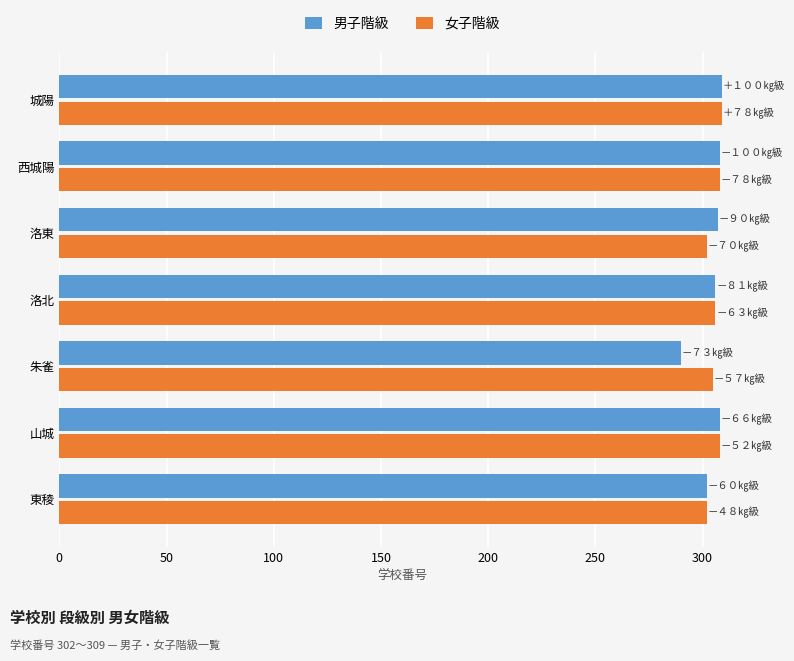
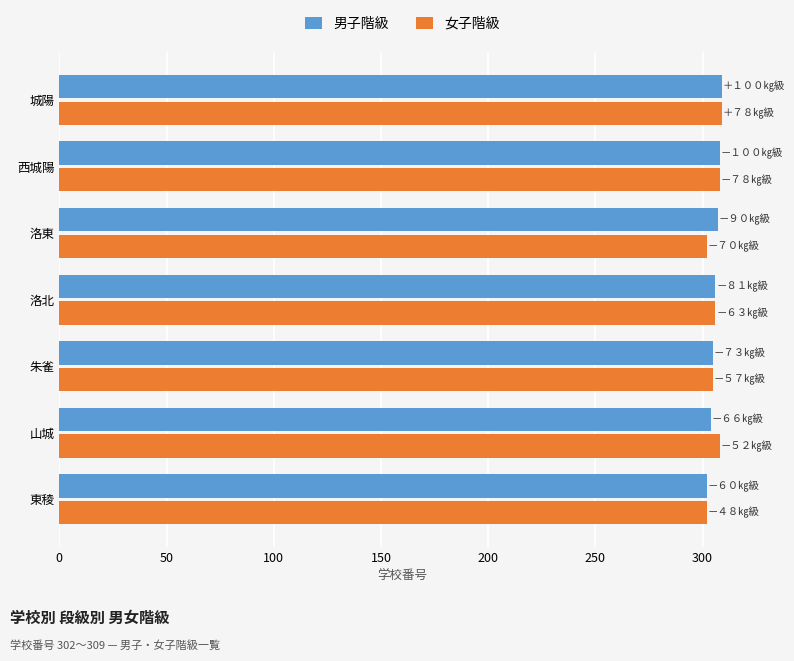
男子階級, 朱雀: 290 -> 305
男子階級, 山城: 308 -> 304
